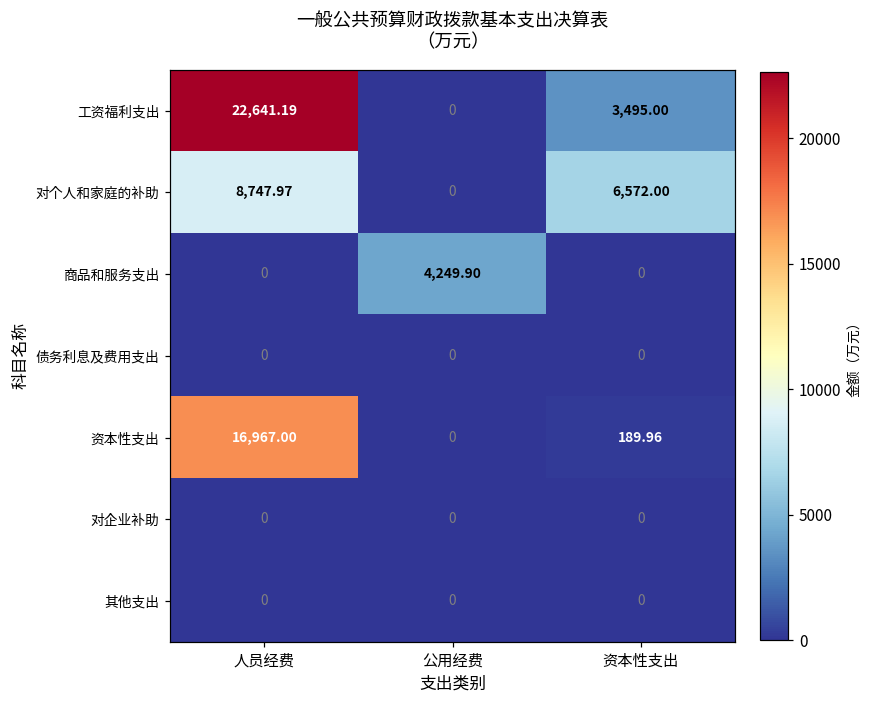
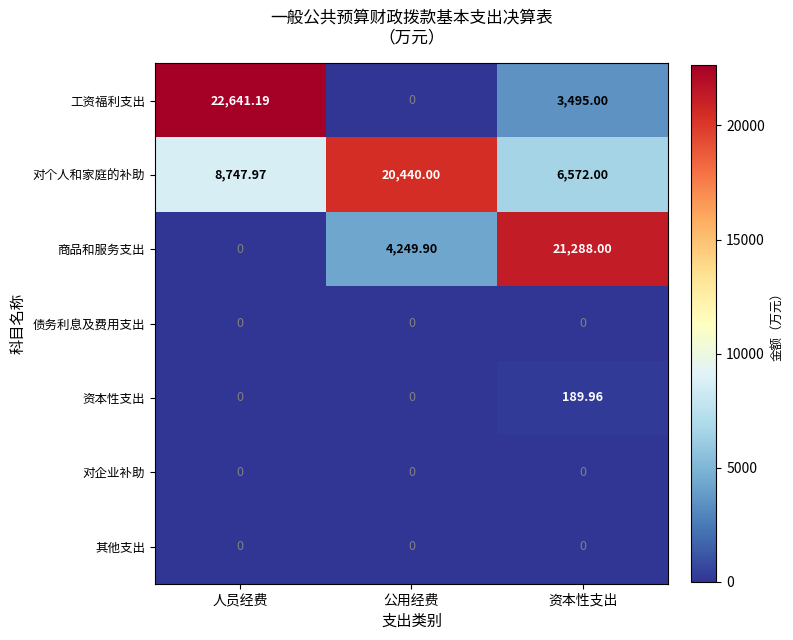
对个人和家庭的补助, 公用经费: 0 -> 20,440.00
商品和服务支出, 资本性支出: 0 -> 21,288.00
资本性支出, 人员经费: 16,967.00 -> 0
